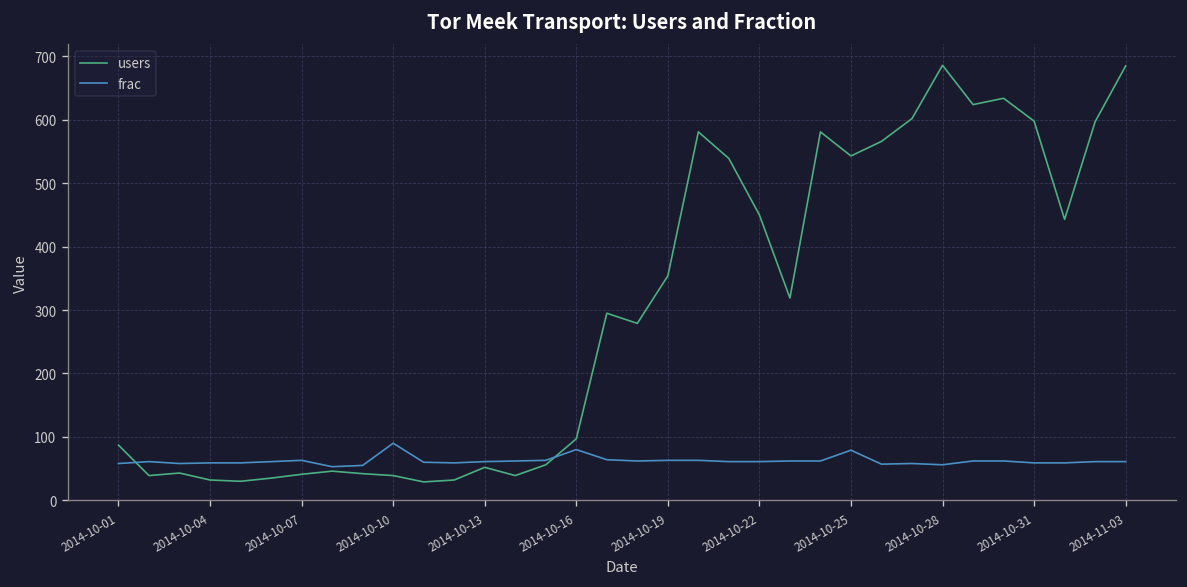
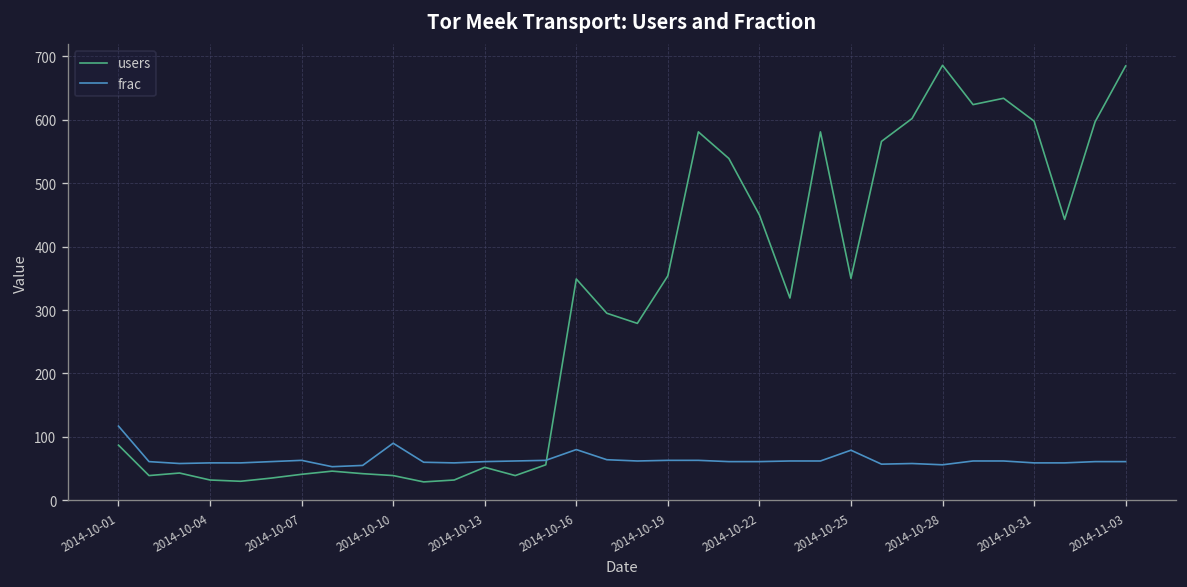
frac, 2014-10-01: 60 -> 120
users, 2014-10-16: 100 -> 350
users, 2014-10-25: 540 -> 350
